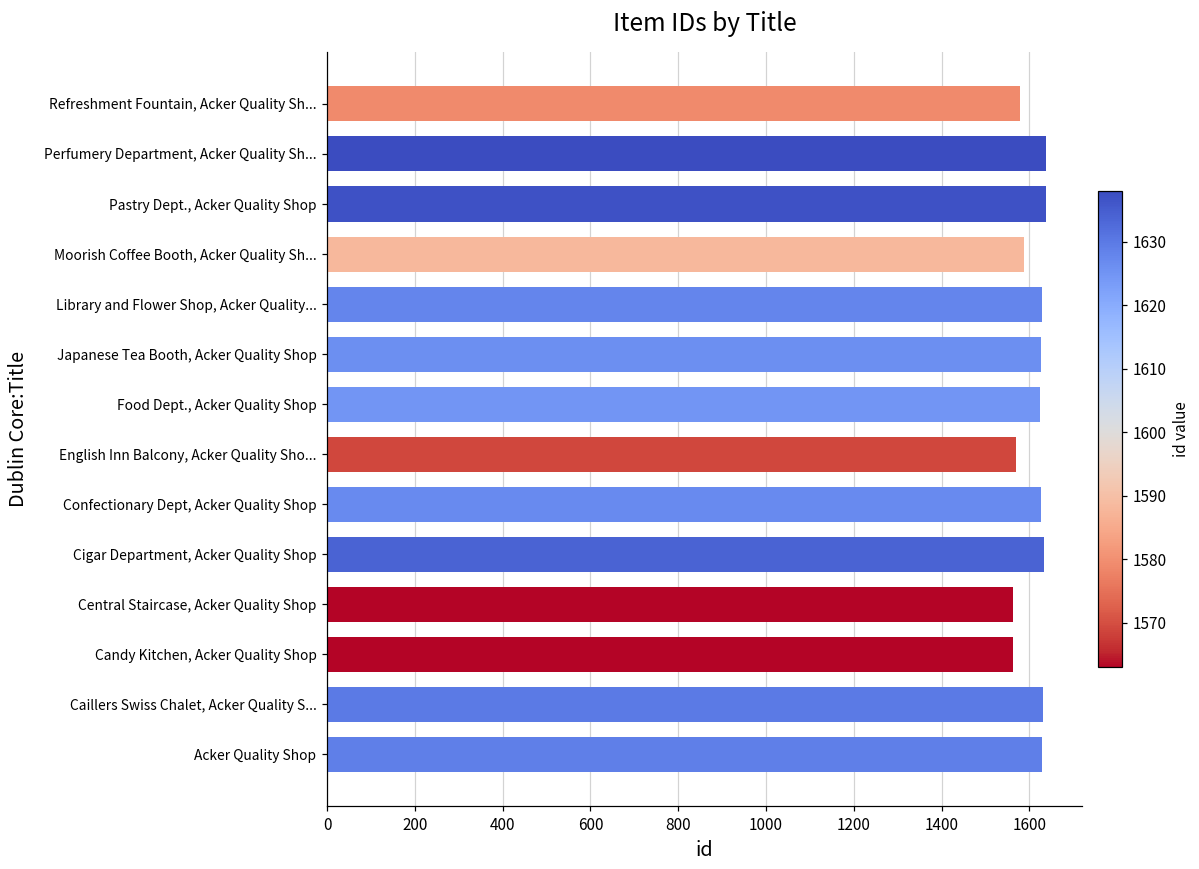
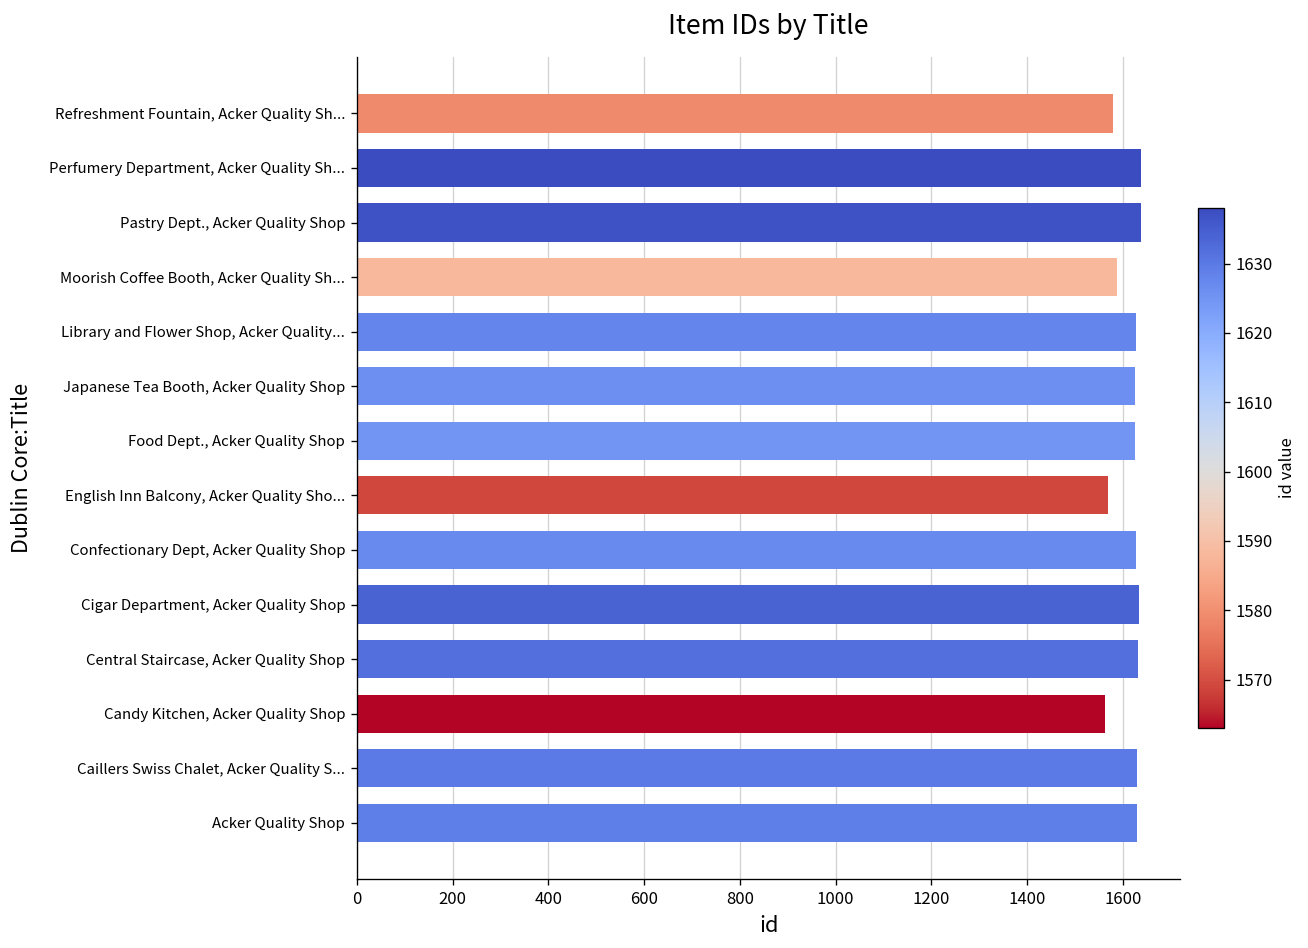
Central Staircase, Acker Quality Shop: 1560 -> 1630
